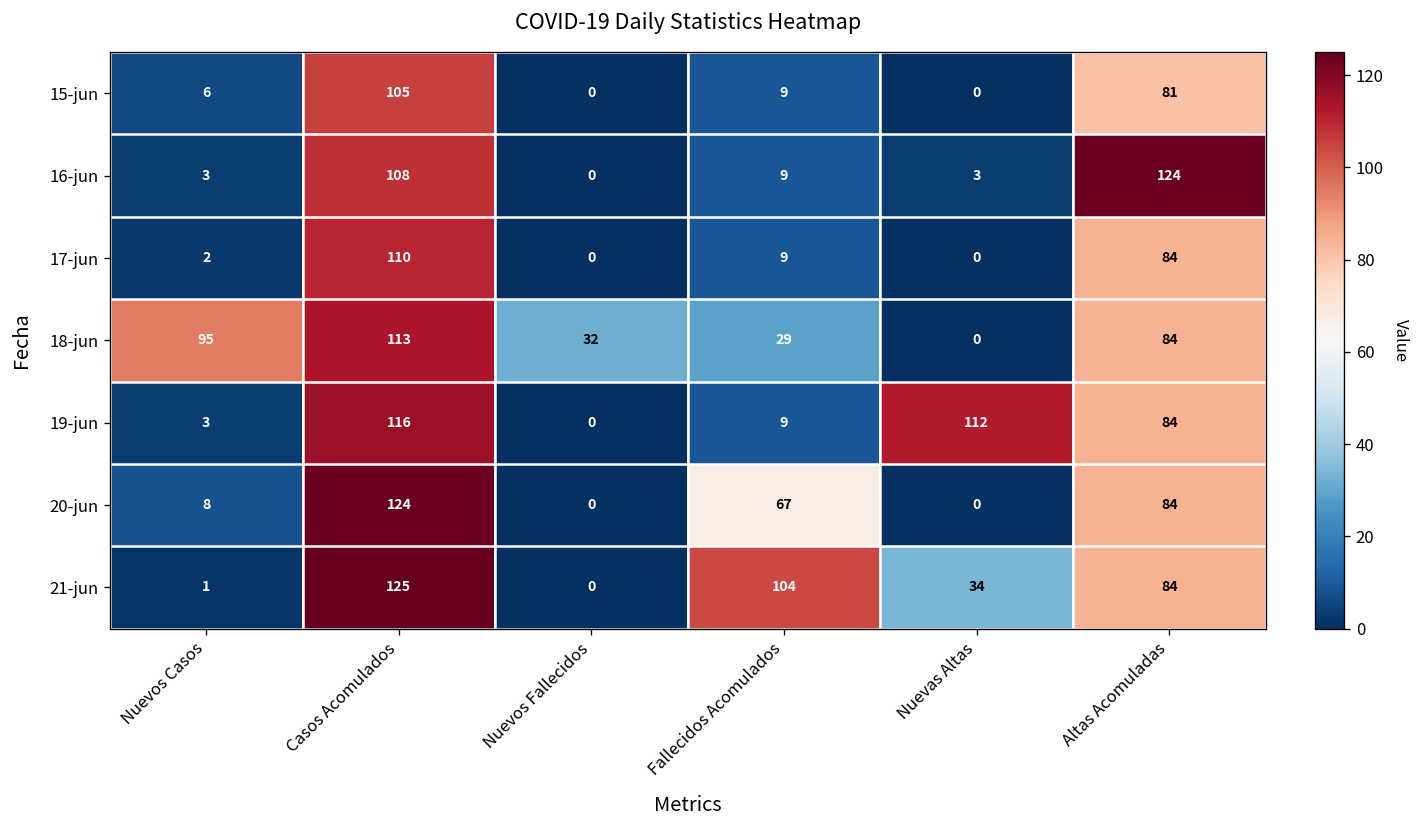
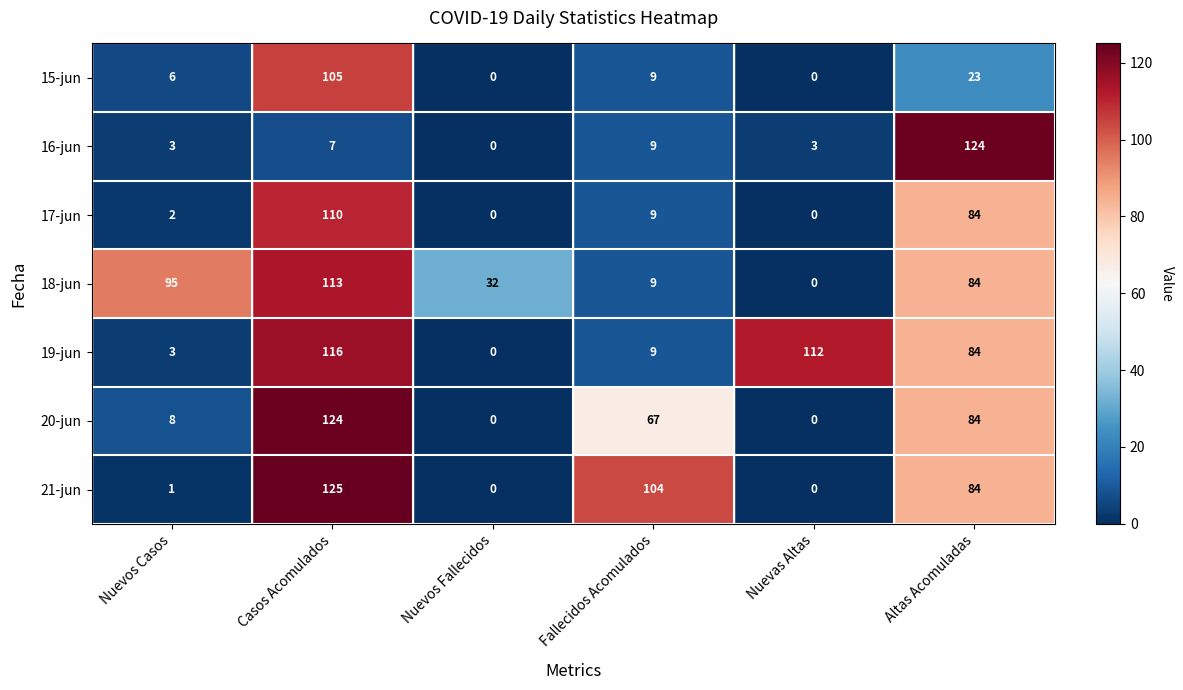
15-jun, Altas Acomuladas: 81 -> 23
16-jun, Casos Acomulados: 108 -> 7
18-jun, Fallecidos Acomulados: 29 -> 9
21-jun, Nuevas Altas: 34 -> 0
